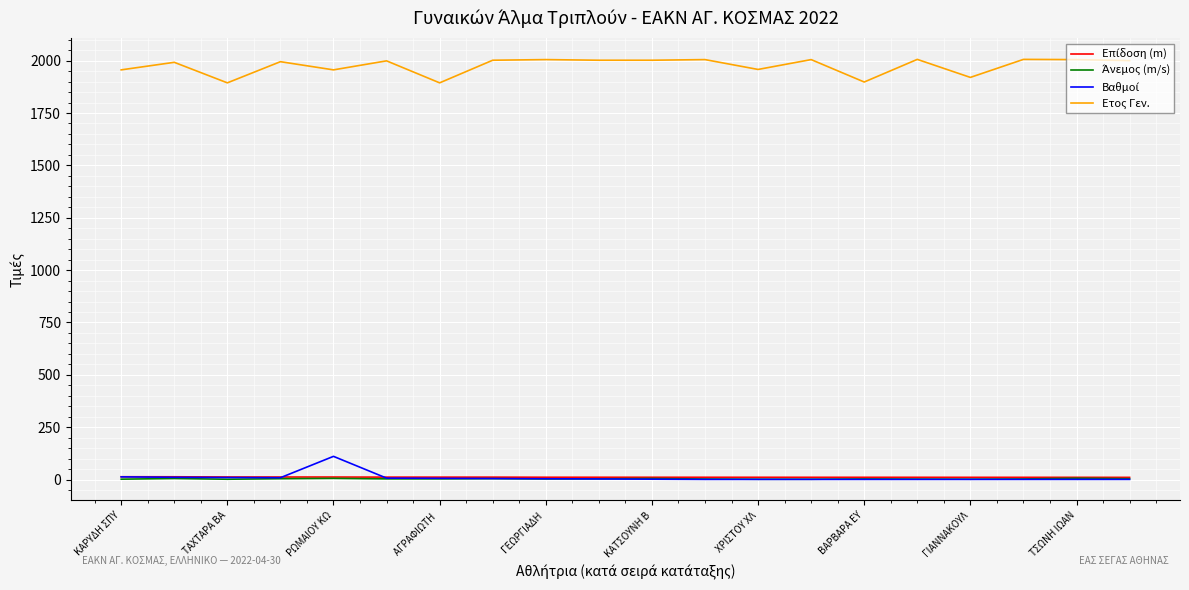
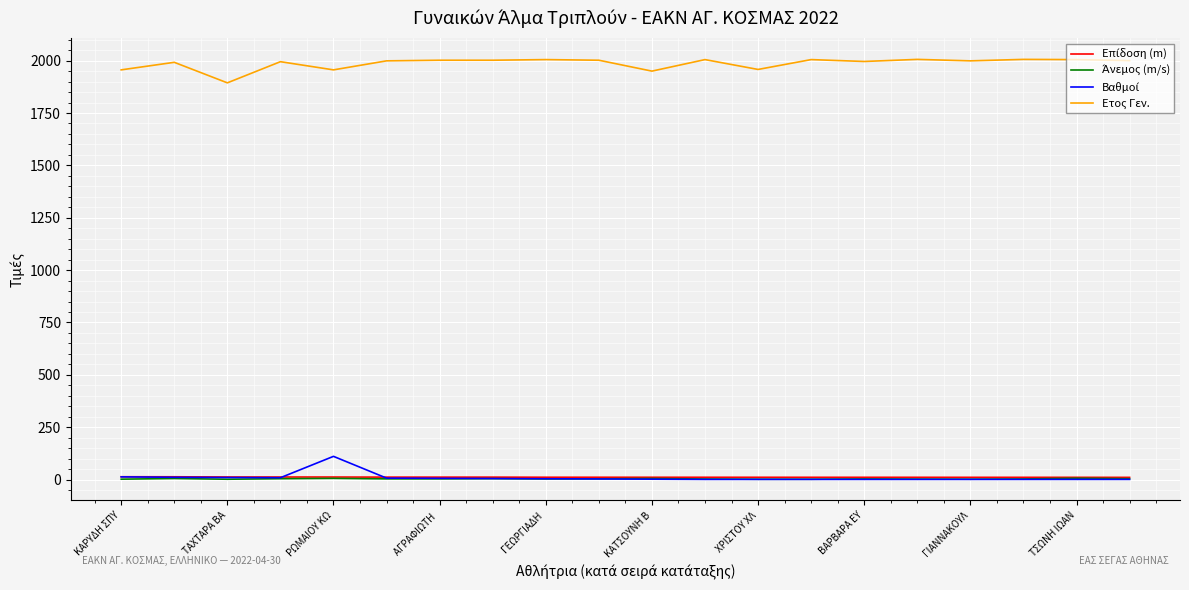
Ετος Γεν., ΑΓΡΑΦΙΩΤΗ: 1890 -> 2000
Ετος Γεν., ΚΑΤΣΟΥΝΗ Β: 2000 -> 1950
Ετος Γεν., ΒΑΡΒΑΡΑ ΕΥ: 1900 -> 2000
Ετος Γεν., ΓΙΑΝΝΑΚΟΥΛ: 1920 -> 2000
